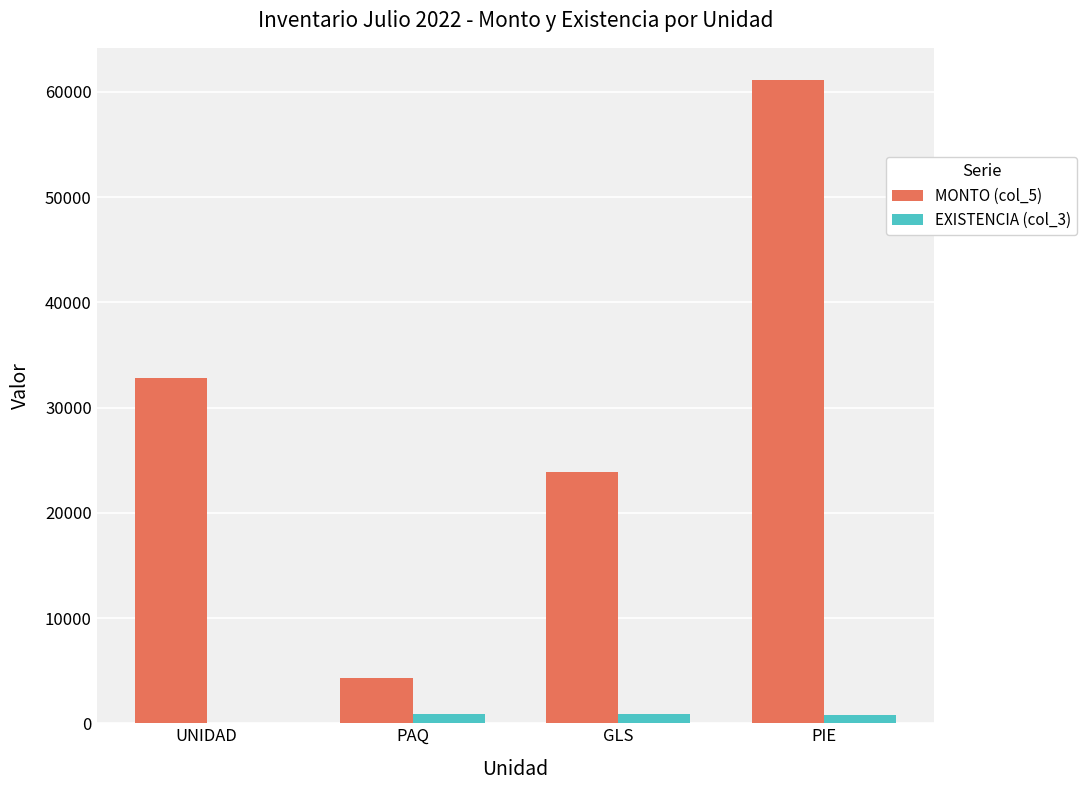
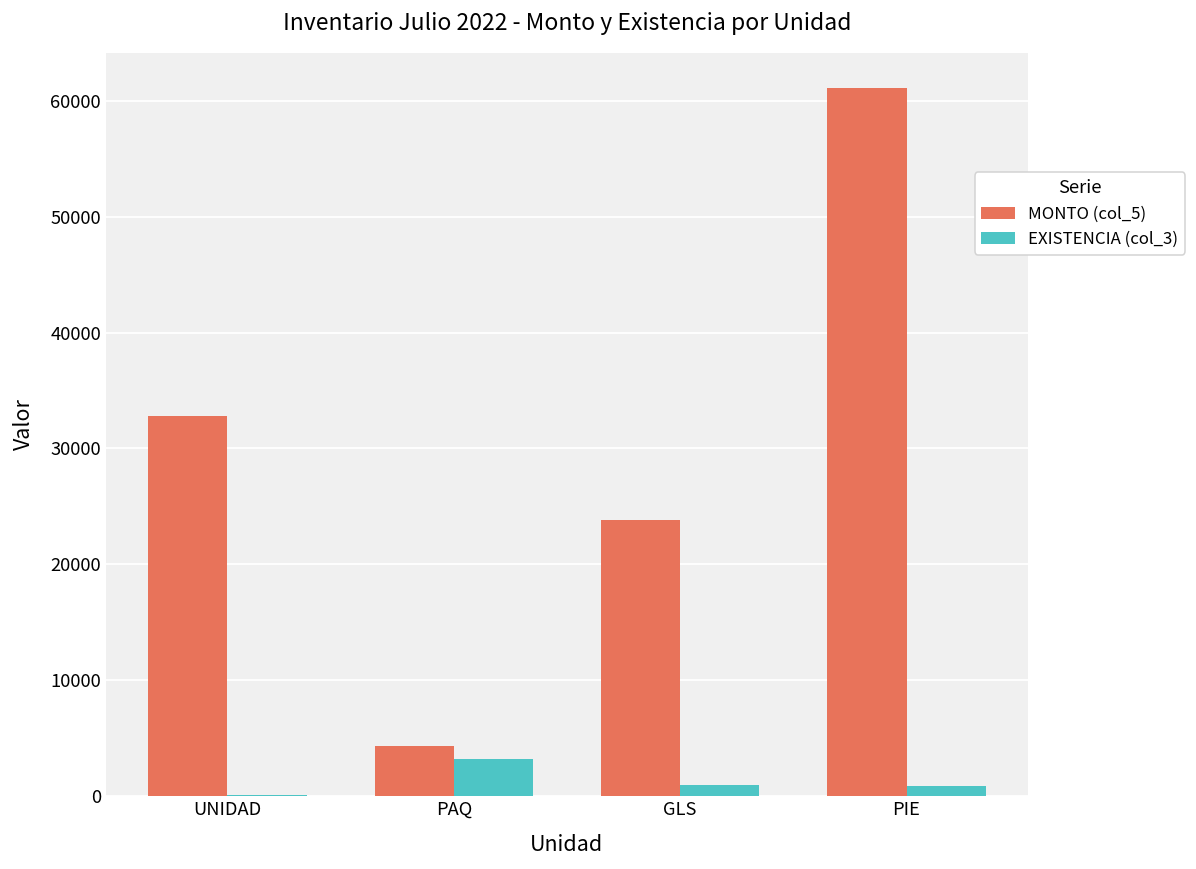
EXISTENCIA (col_3), PAQ: 900 -> 3100
